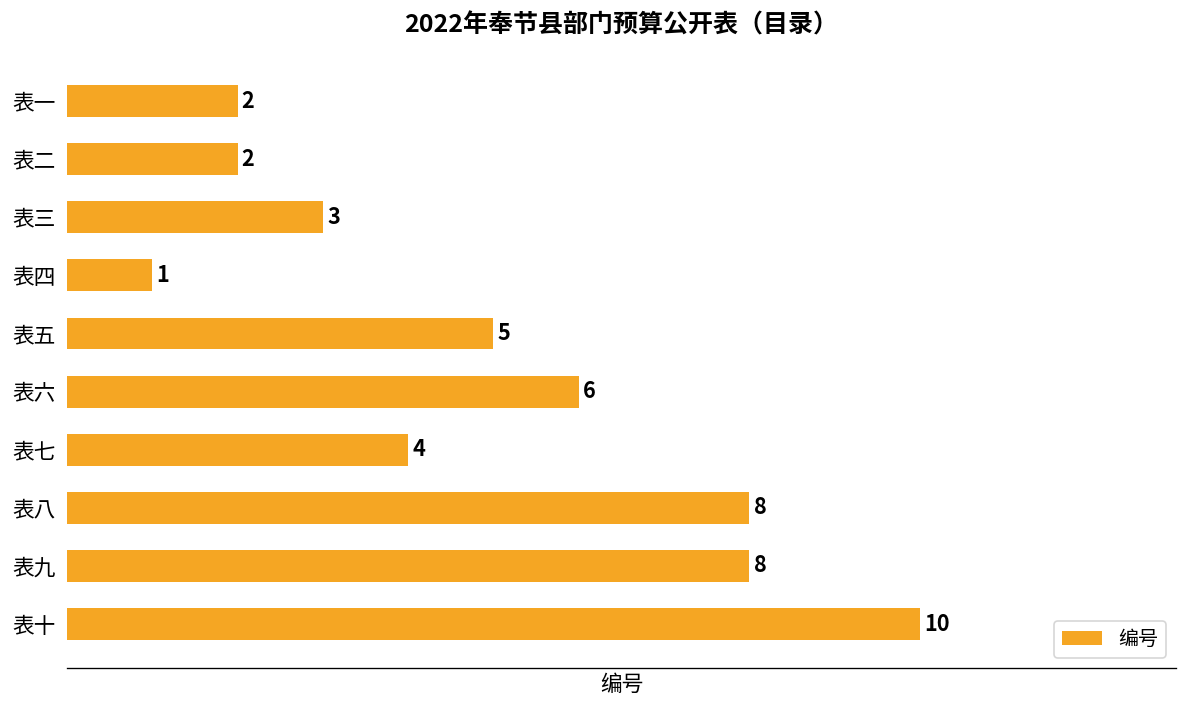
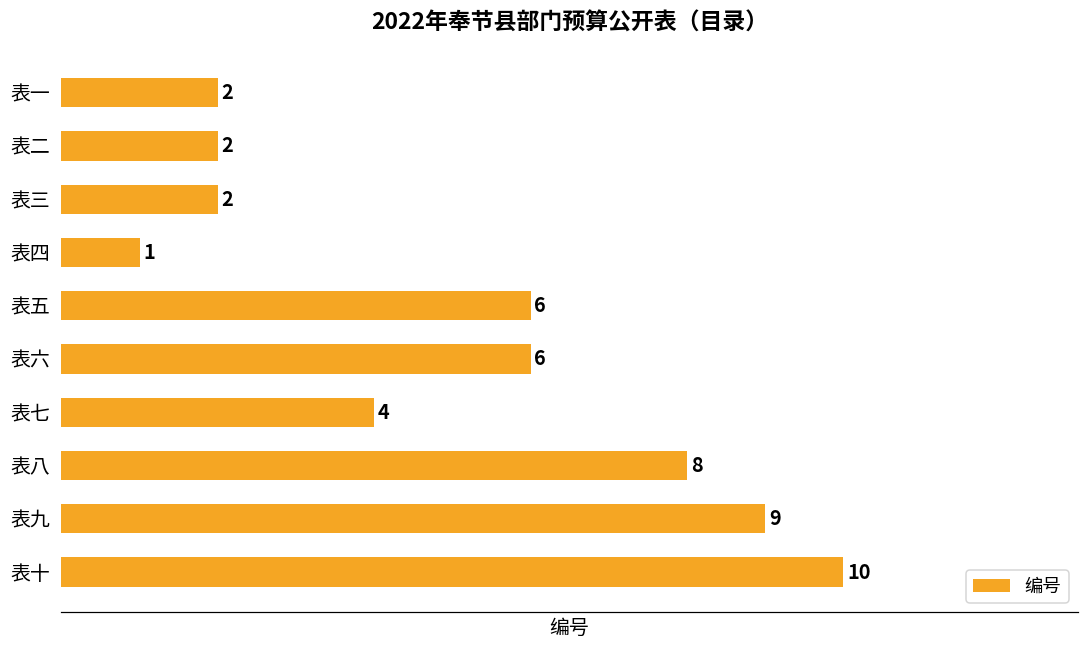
表三: 3 -> 2
表五: 5 -> 6
表九: 8 -> 9
